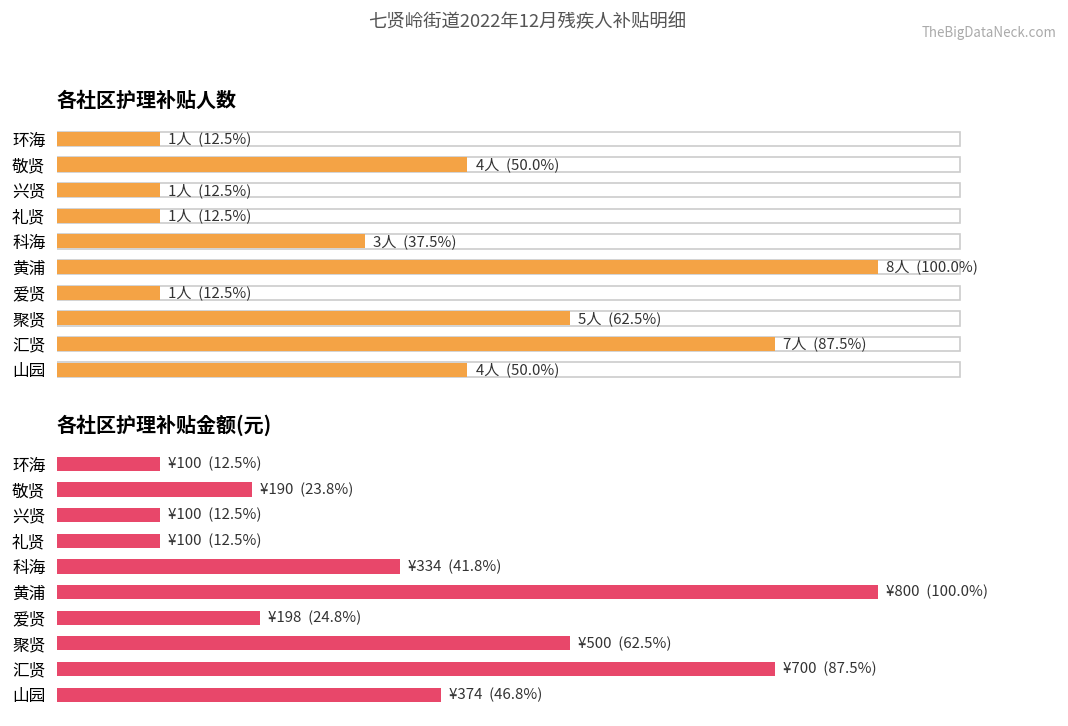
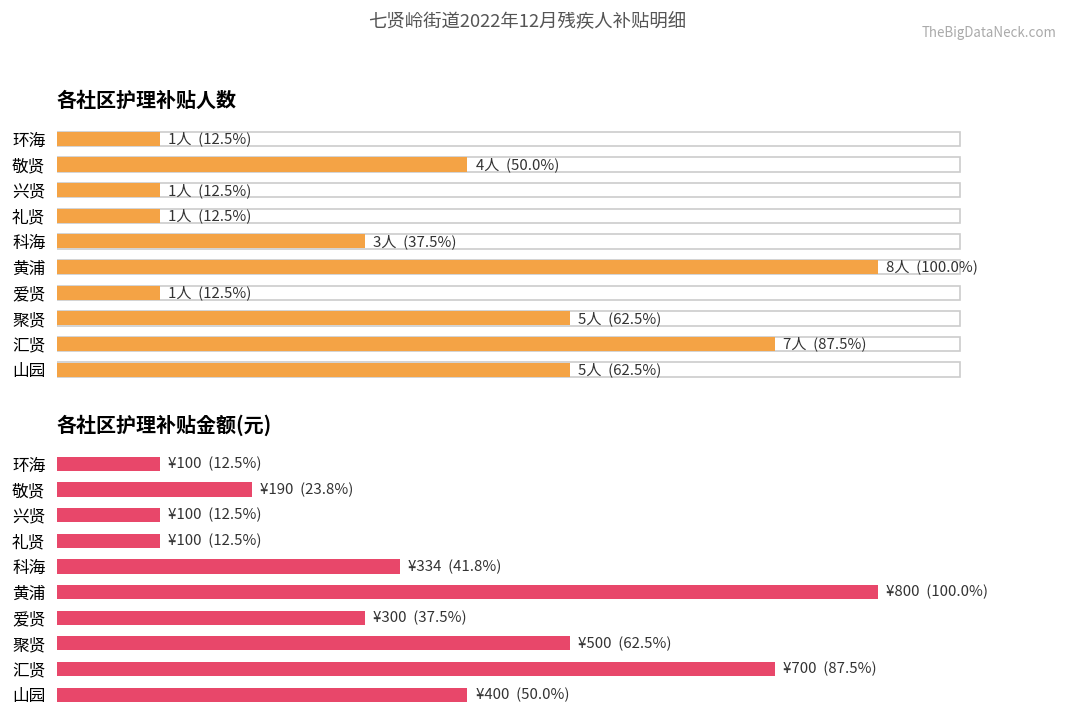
各社区护理补贴人数, 山园: 4人 (50.0%) -> 5人 (62.5%)
各社区护理补贴金额(元), 爱贤: ¥198 (24.8%) -> ¥300 (37.5%)
各社区护理补贴金额(元), 山园: ¥374 (46.8%) -> ¥400 (50.0%)
